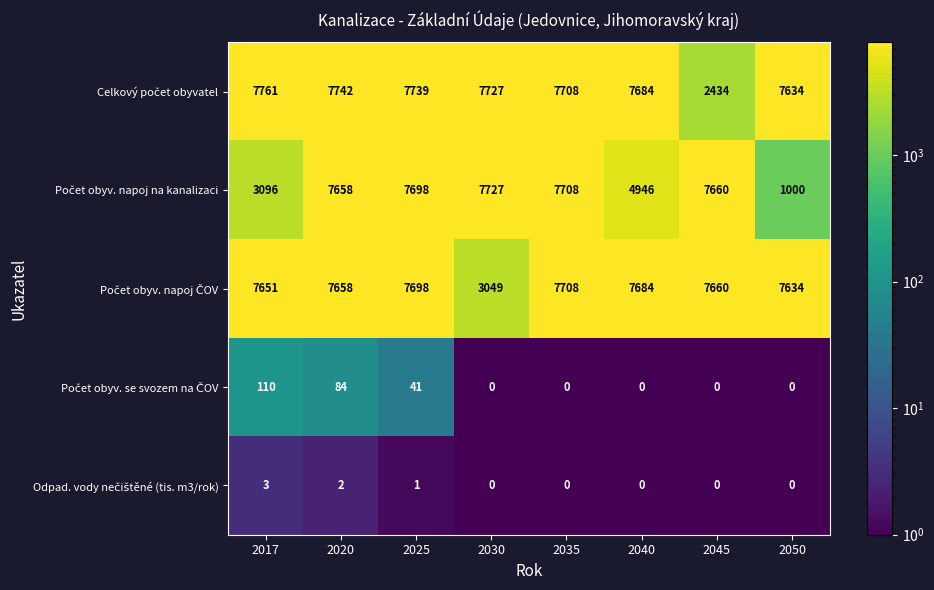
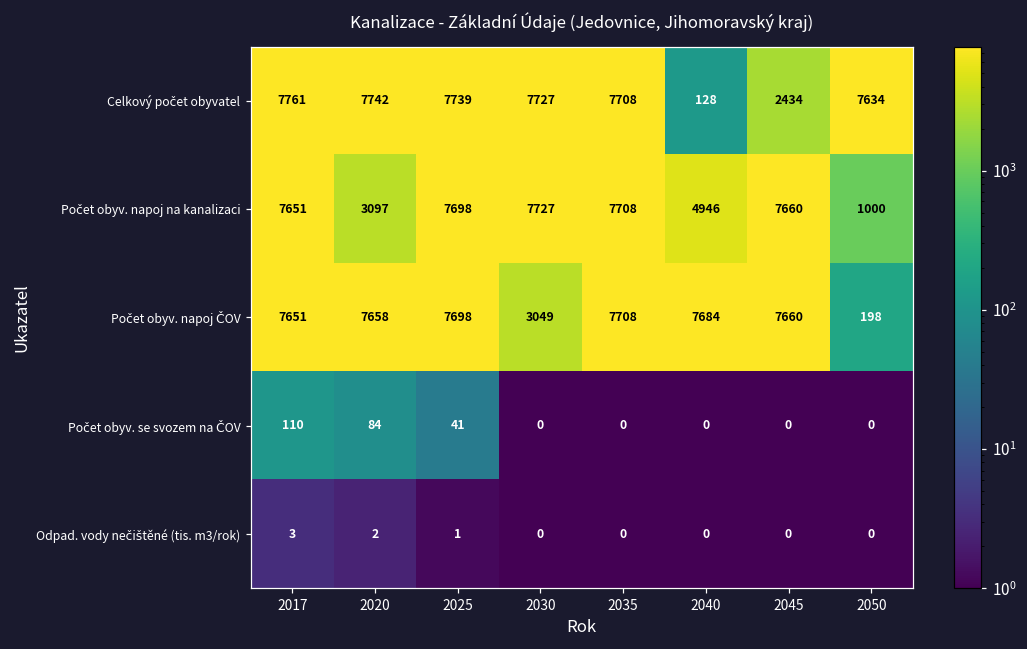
Celkový počet obyvatel, 2040: 7684 -> 128
Počet obyv. napoj na kanalizaci, 2017: 3096 -> 7651
Počet obyv. napoj na kanalizaci, 2020: 7658 -> 3097
Počet obyv. napoj ČOV, 2050: 7634 -> 198
